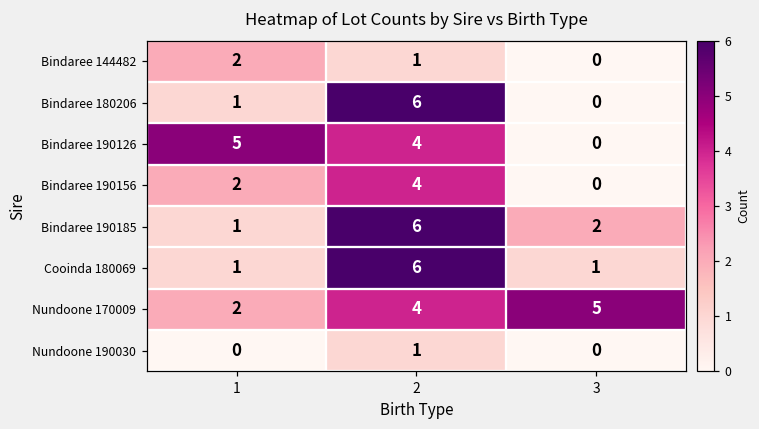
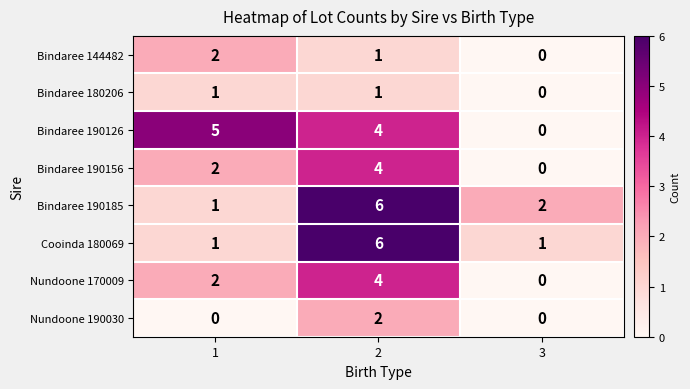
Bindaree 180206, 2: 6 -> 1
Nundoone 170009, 3: 5 -> 0
Nundoone 190030, 2: 1 -> 2
